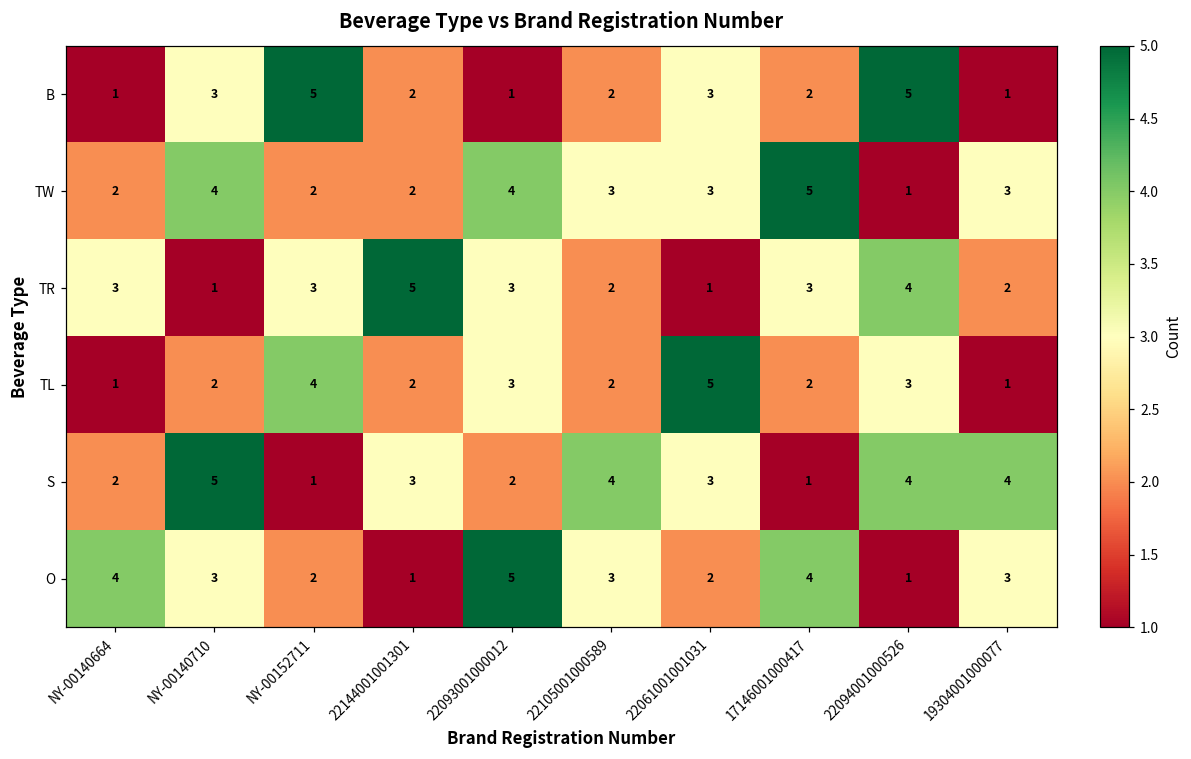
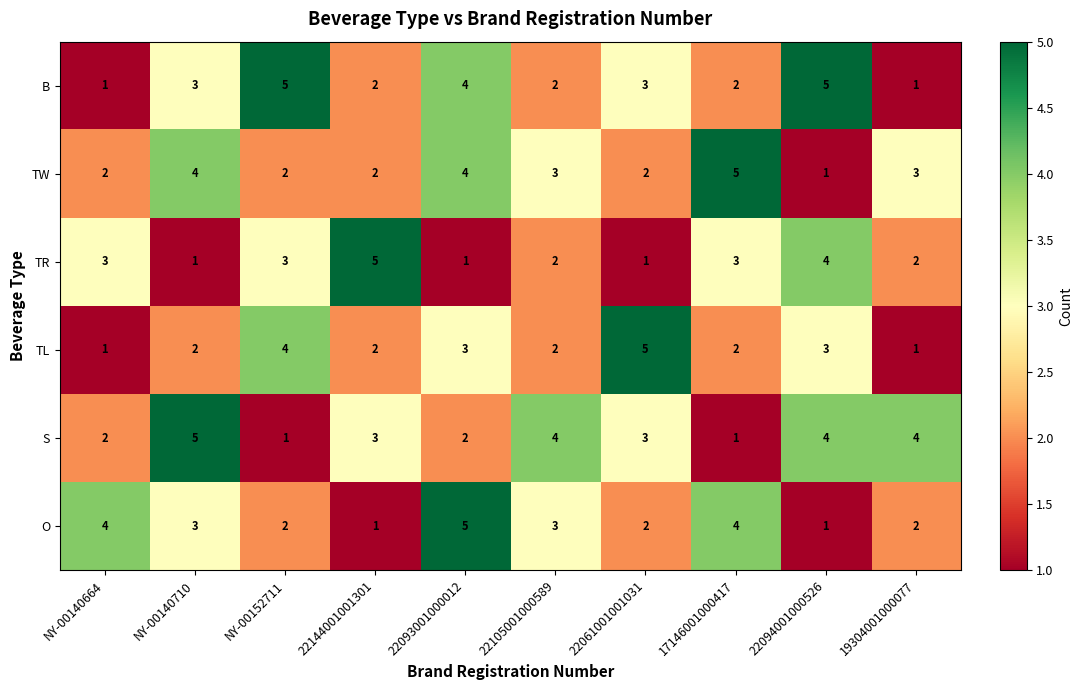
B, 22093001000012: 1 -> 4
TW, 22061001001031: 3 -> 2
TR, 22093001000012: 3 -> 1
O, 19304001000077: 3 -> 2
